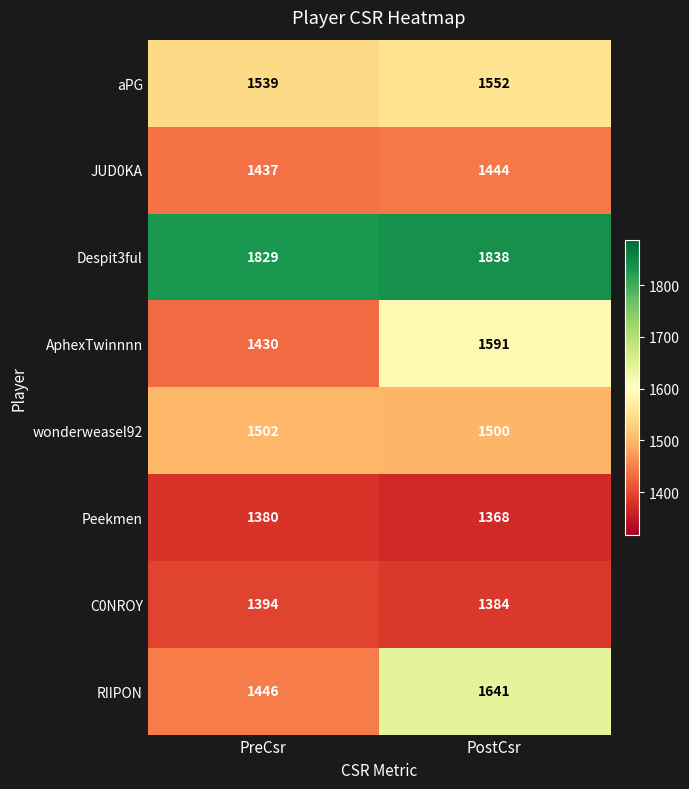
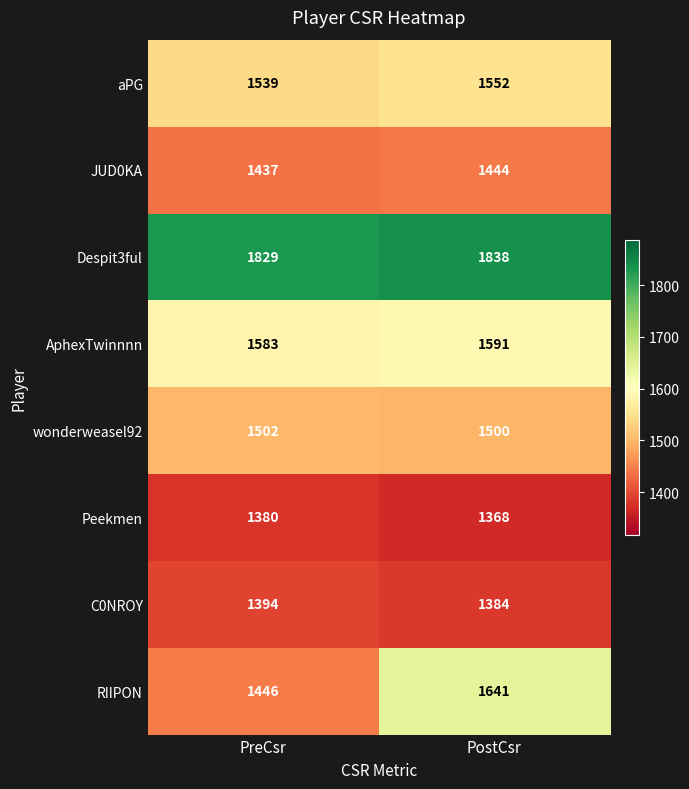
AphexTwinnnn, PreCsr: 1430 -> 1583
